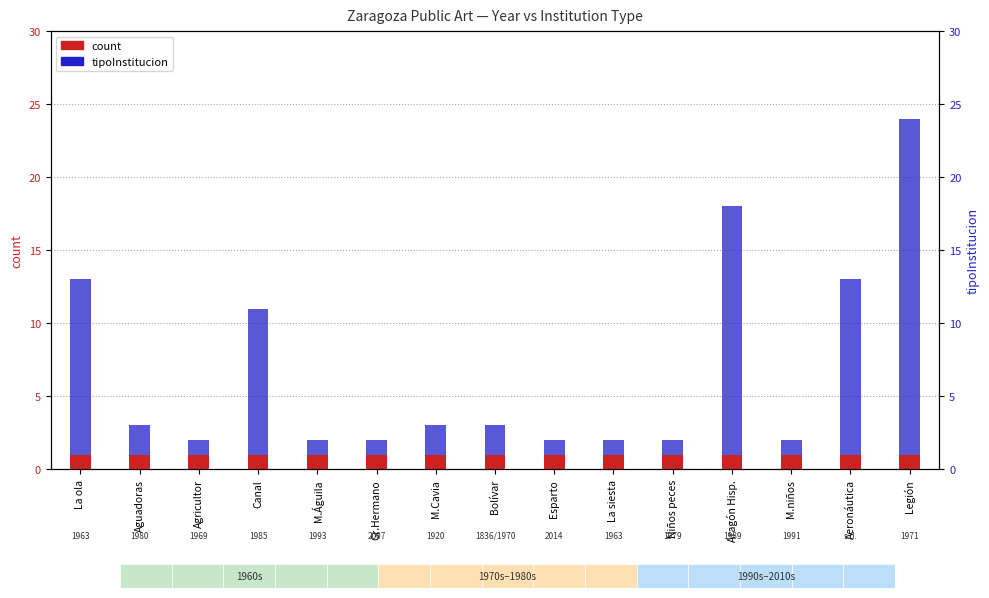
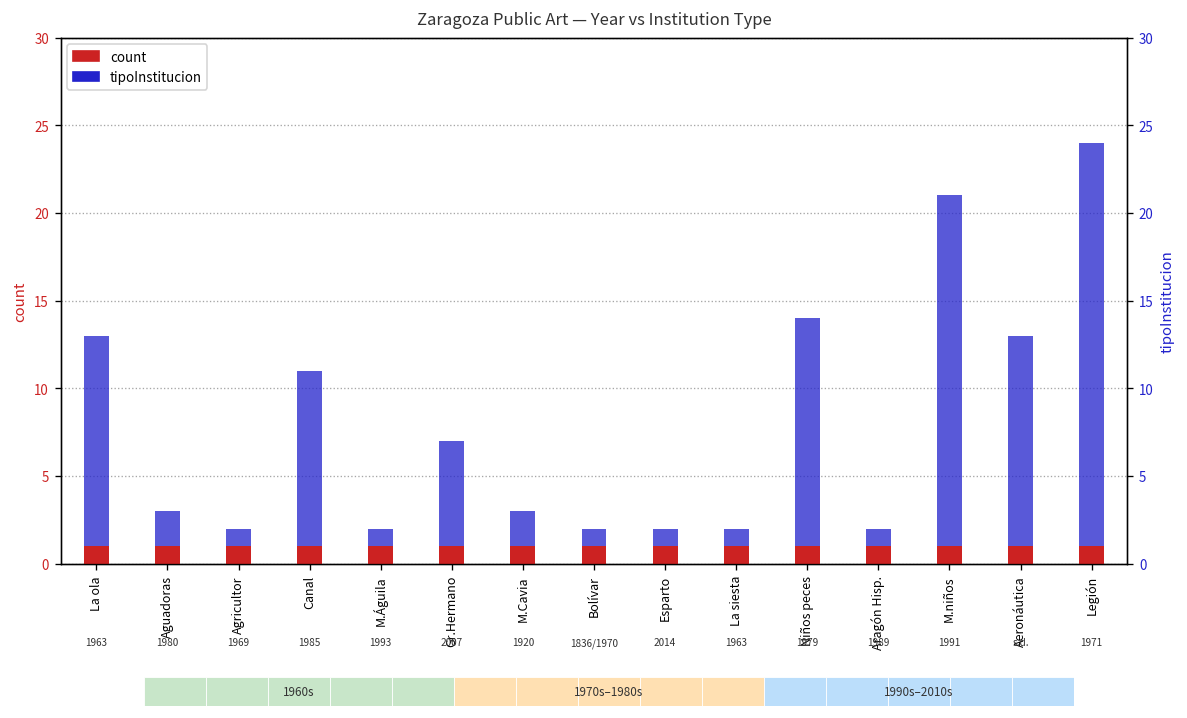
tipoInstitucion, Gr.Hermano: 1 -> 6
tipoInstitucion, Bolívar: 2 -> 1
tipoInstitucion, Niños peces: 1 -> 13
tipoInstitucion, Aragón Hisp.: 17 -> 1
tipoInstitucion, M.niños: 1 -> 20
